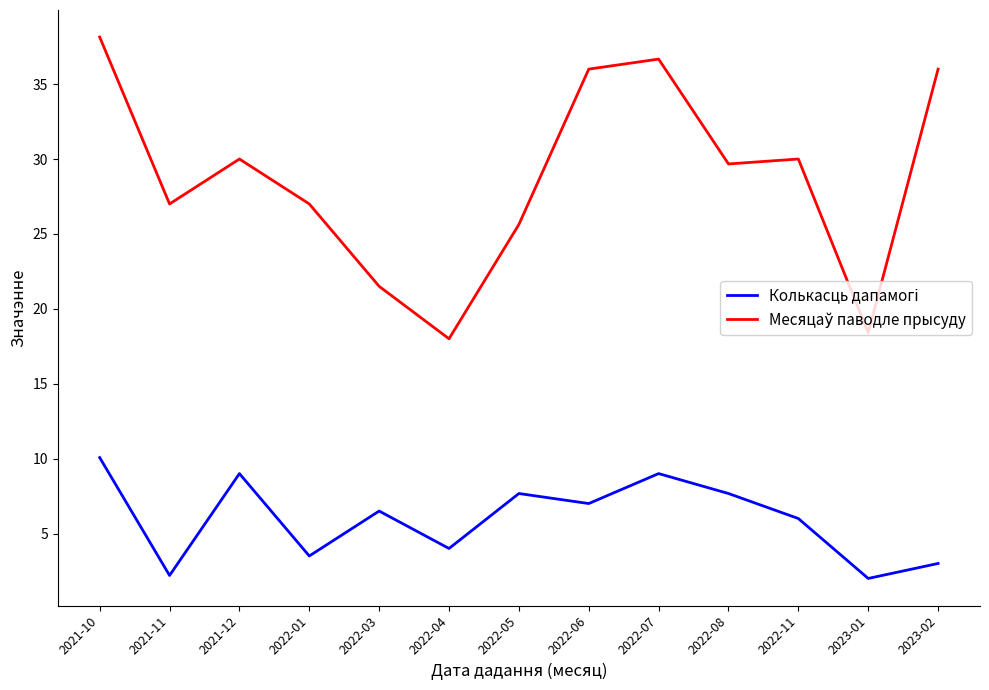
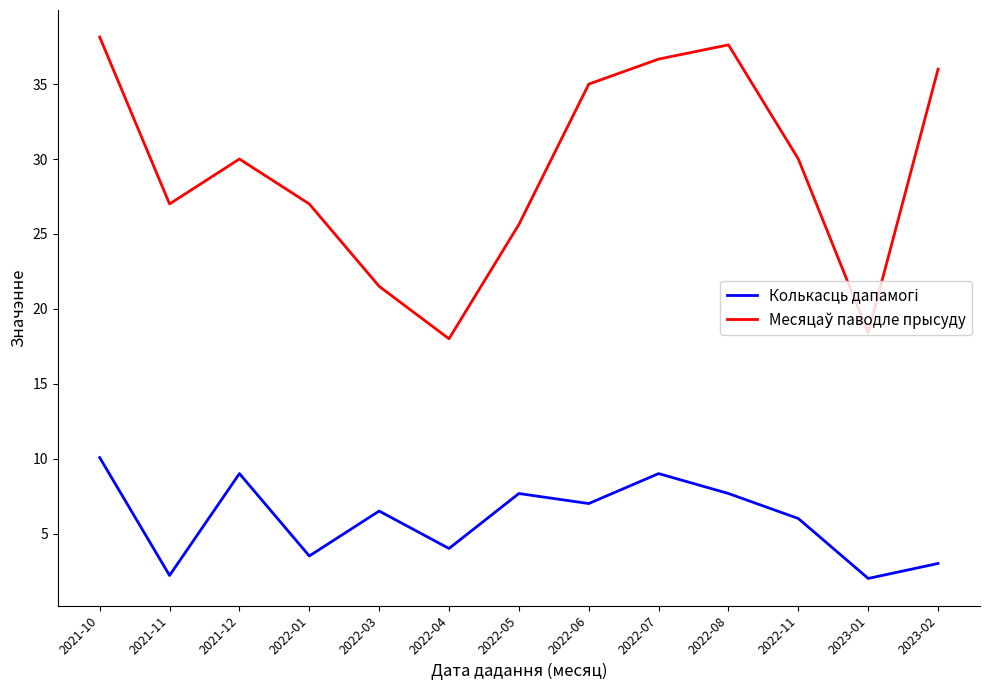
Месяцаў паводле прысуду, 2022-06: 36 -> 35
Месяцаў паводле прысуду, 2022-08: 29.7 -> 37.6
